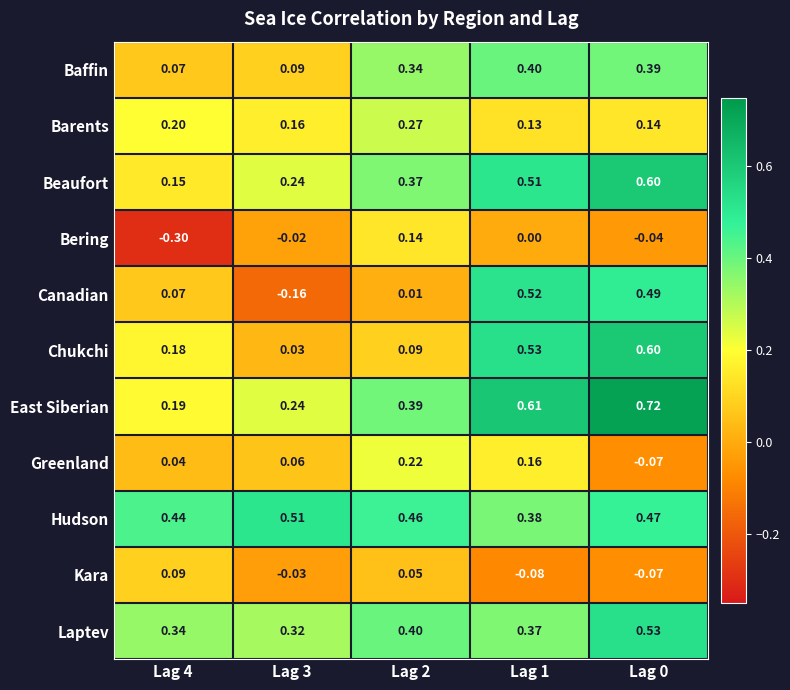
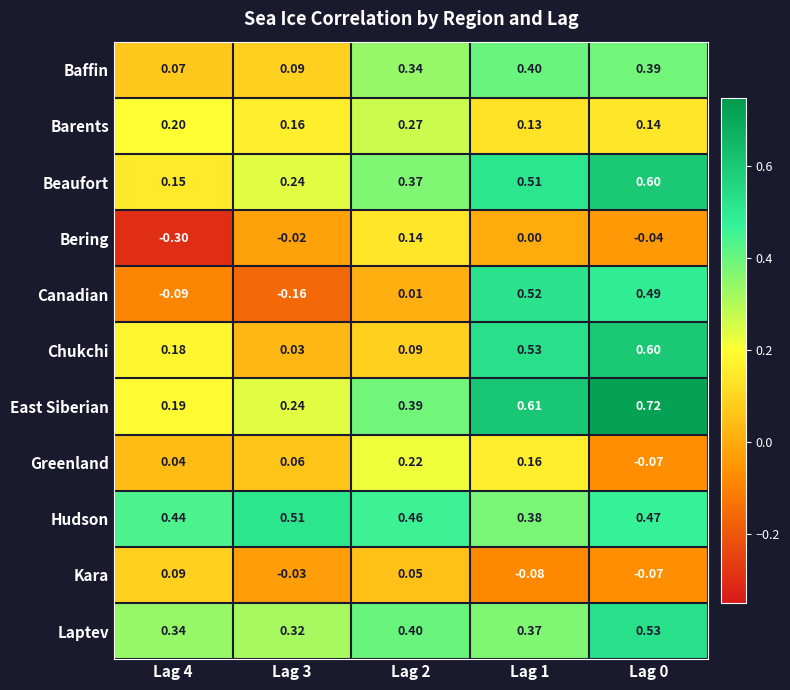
Canadian, Lag 4: 0.07 -> -0.09
